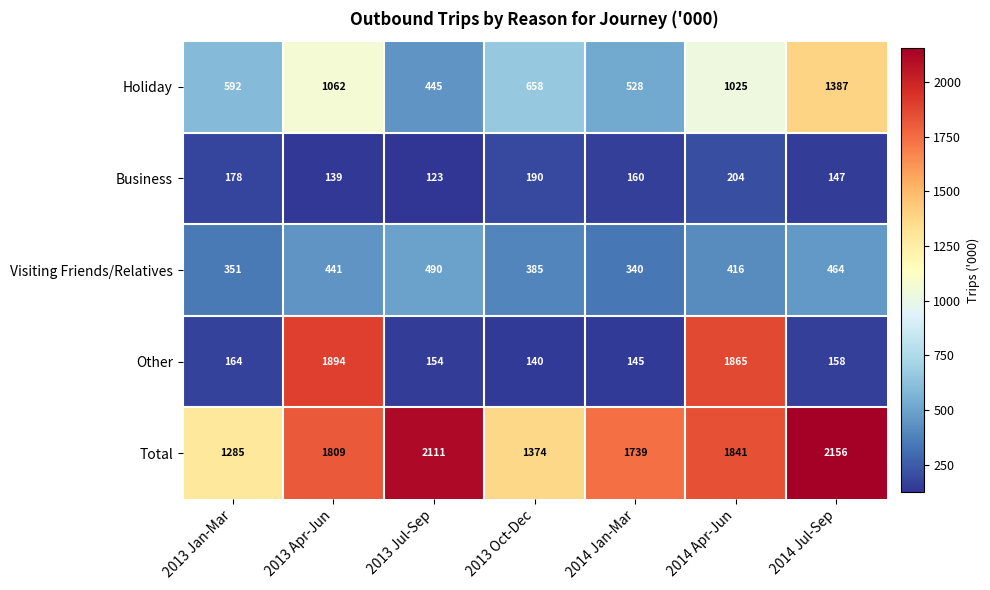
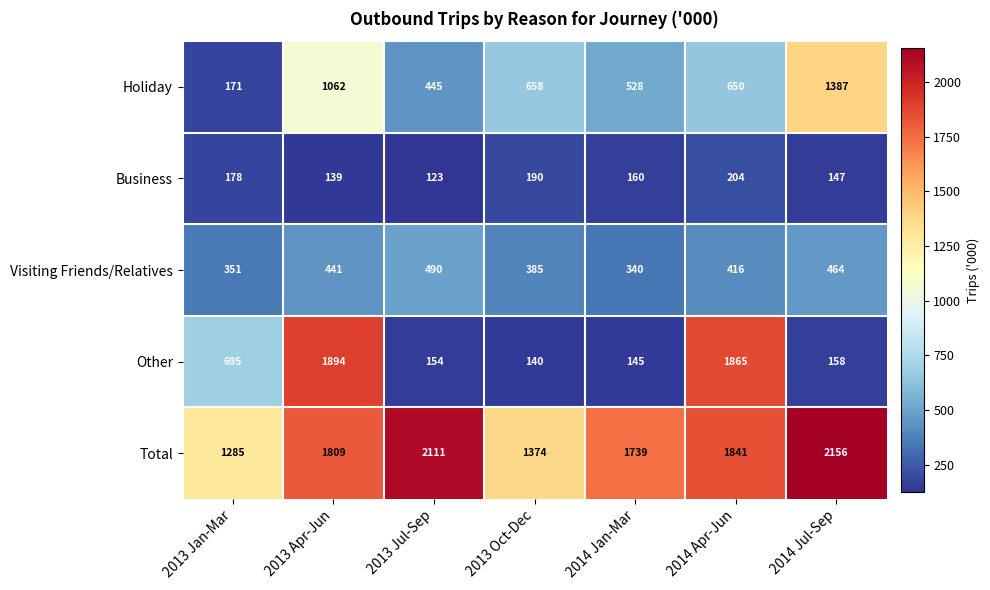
Holiday, 2013 Jan-Mar: 592 -> 171
Holiday, 2014 Apr-Jun: 1025 -> 650
Other, 2013 Jan-Mar: 164 -> 695
